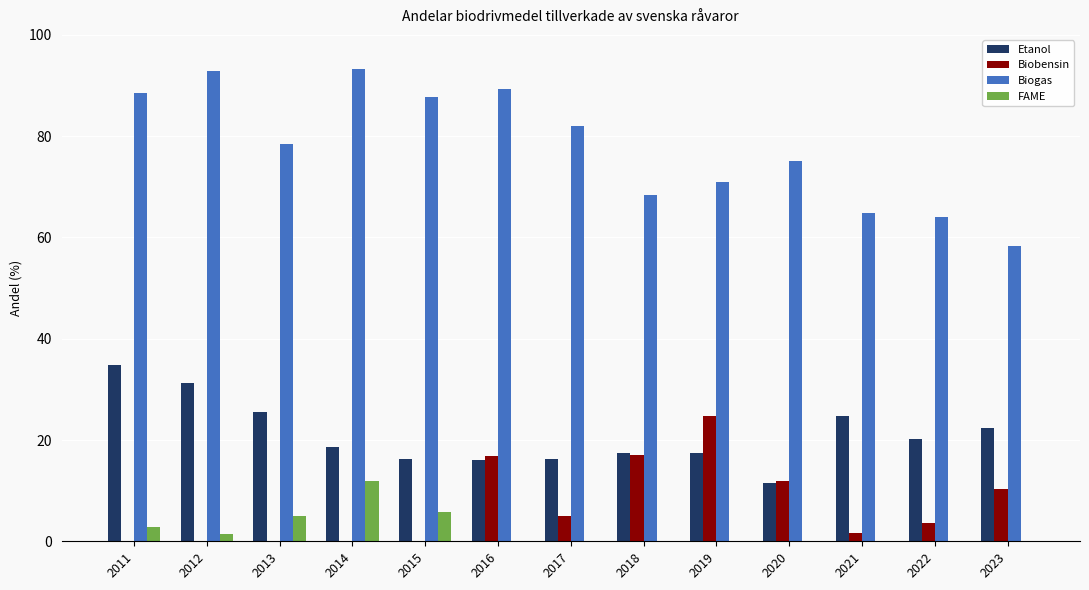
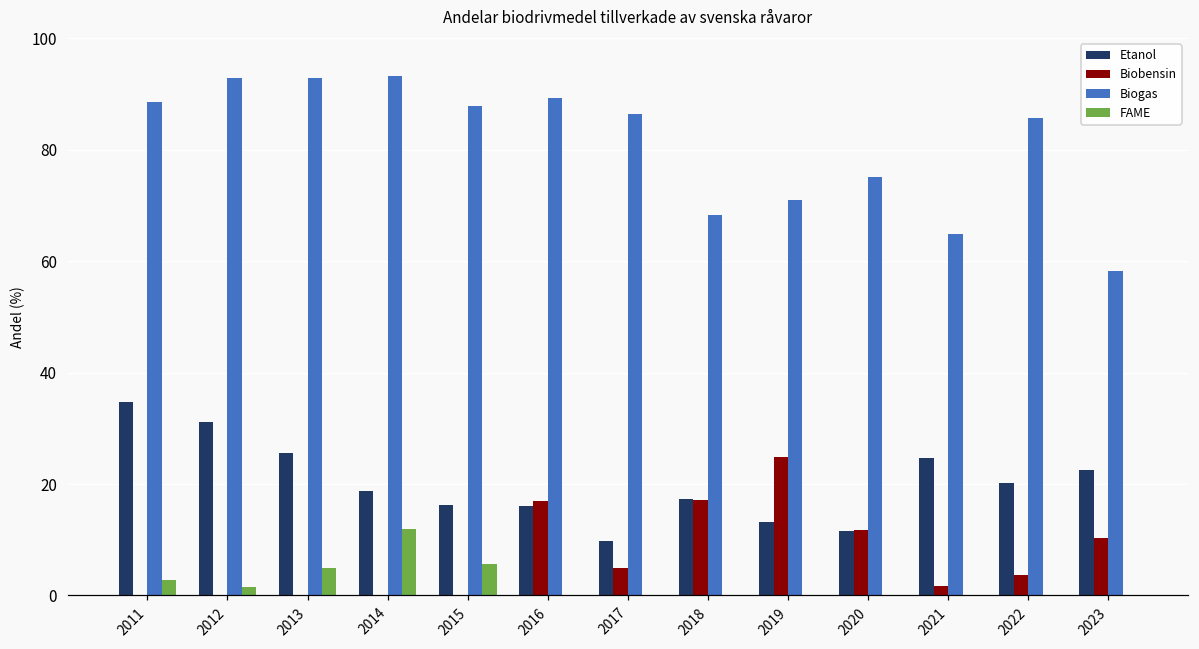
Biogas, 2013: 78 -> 93
Etanol, 2017: 16 -> 10
Biogas, 2017: 82 -> 87
Etanol, 2019: 18 -> 13
Biogas, 2022: 64 -> 86
